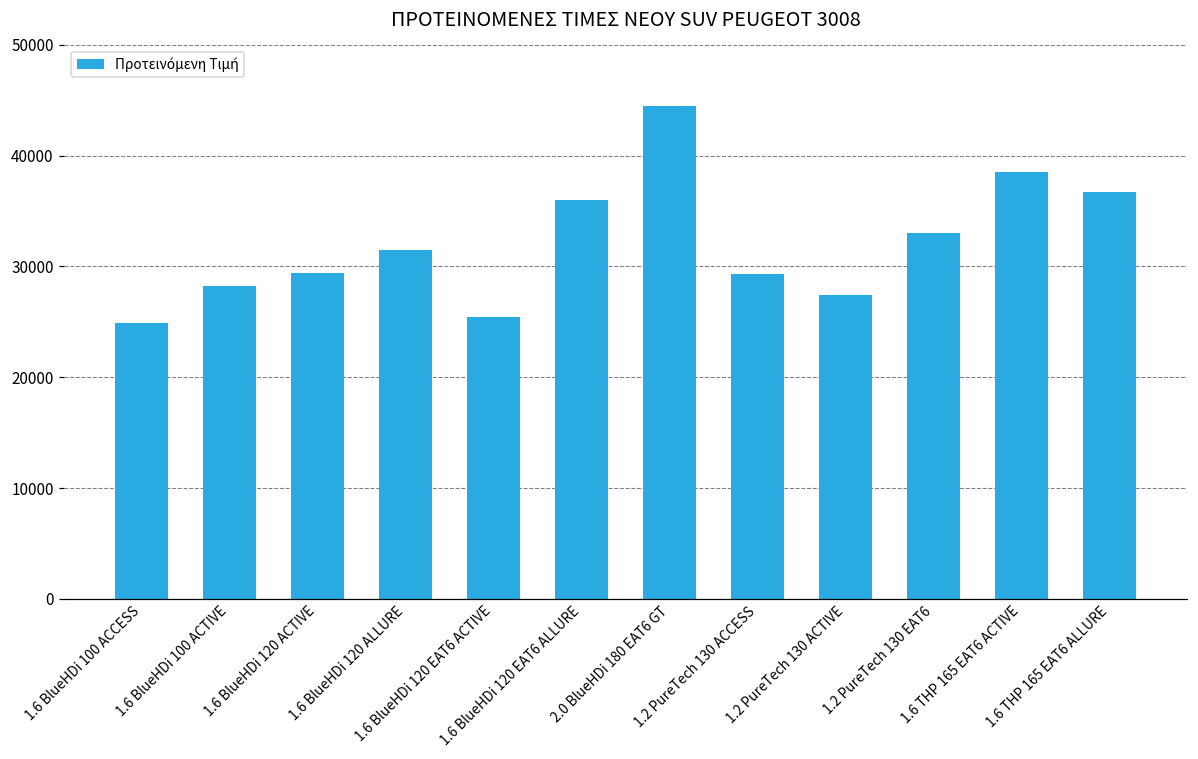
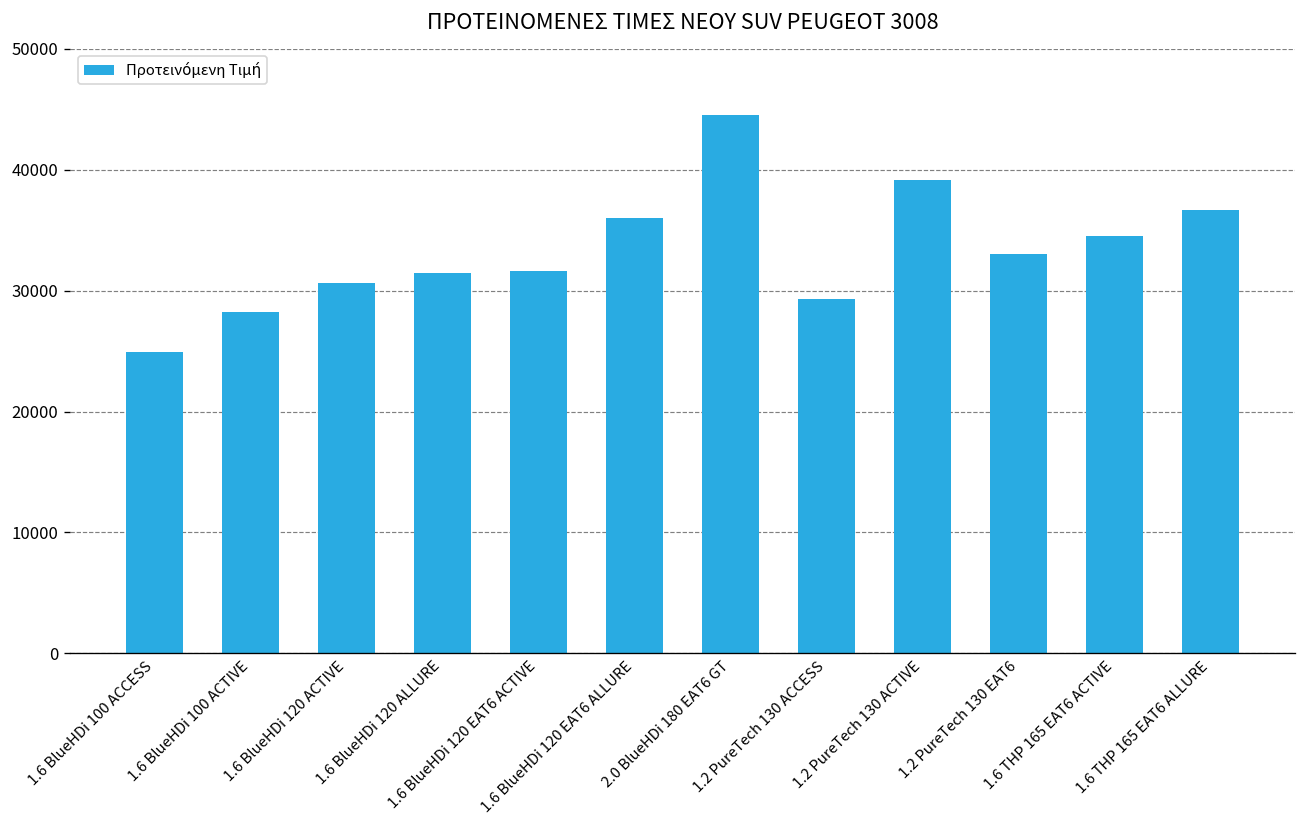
1.6 BlueHDi 120 ACTIVE: 29400 -> 30600
1.6 BlueHDi 120 EAT6 ACTIVE: 25400 -> 31600
1.2 PureTech 130 ACTIVE: 27400 -> 39100
1.6 THP 165 EAT6 ACTIVE: 38500 -> 34500
